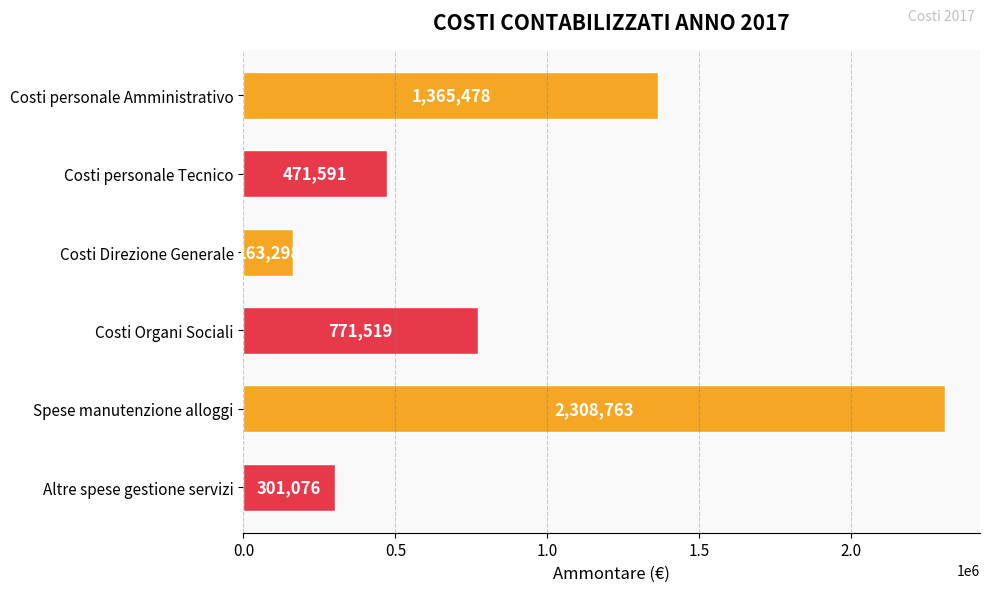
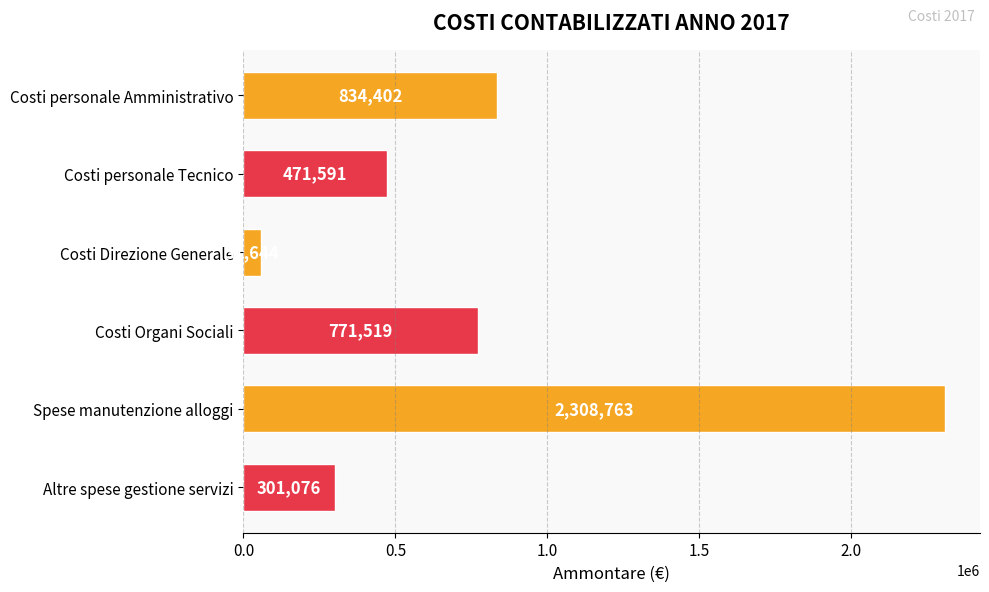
Costi personale Amministrativo: 1,365,478 -> 834,402
Costi Direzione Generale: 160000 -> 60000
